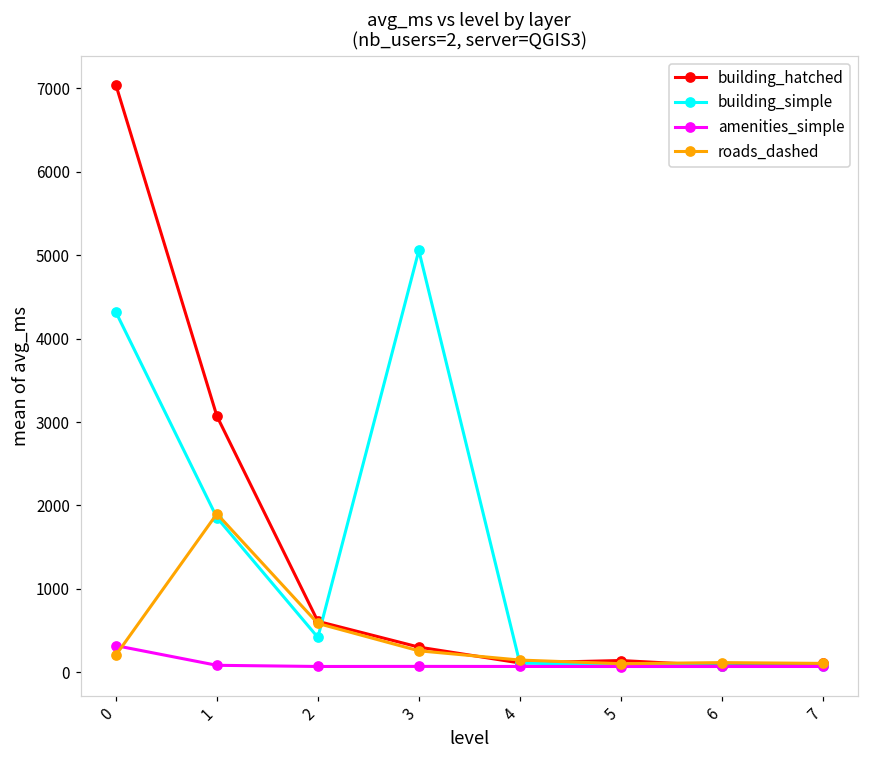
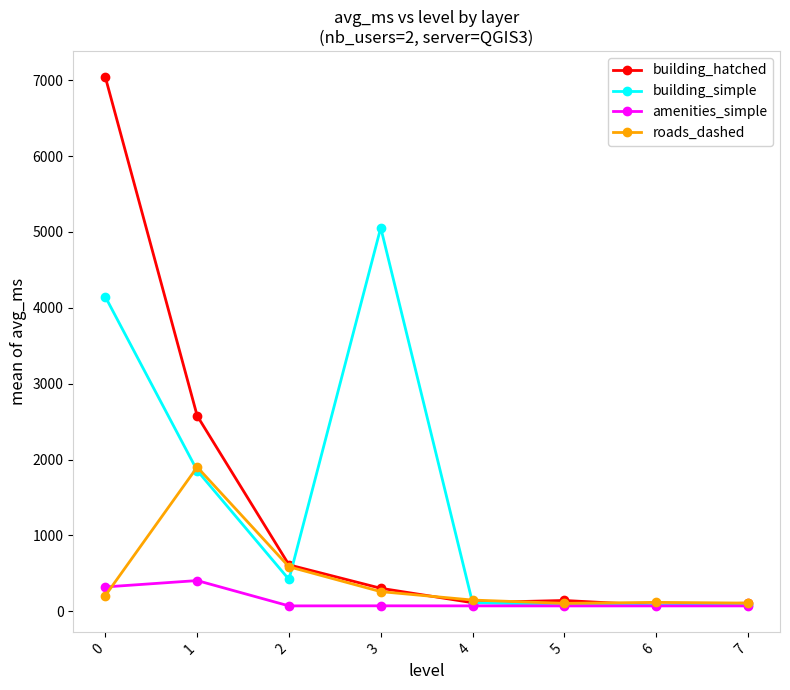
building_simple, 0: 4300 -> 4100
building_hatched, 1: 3100 -> 2600
amenities_simple, 1: 100 -> 400
